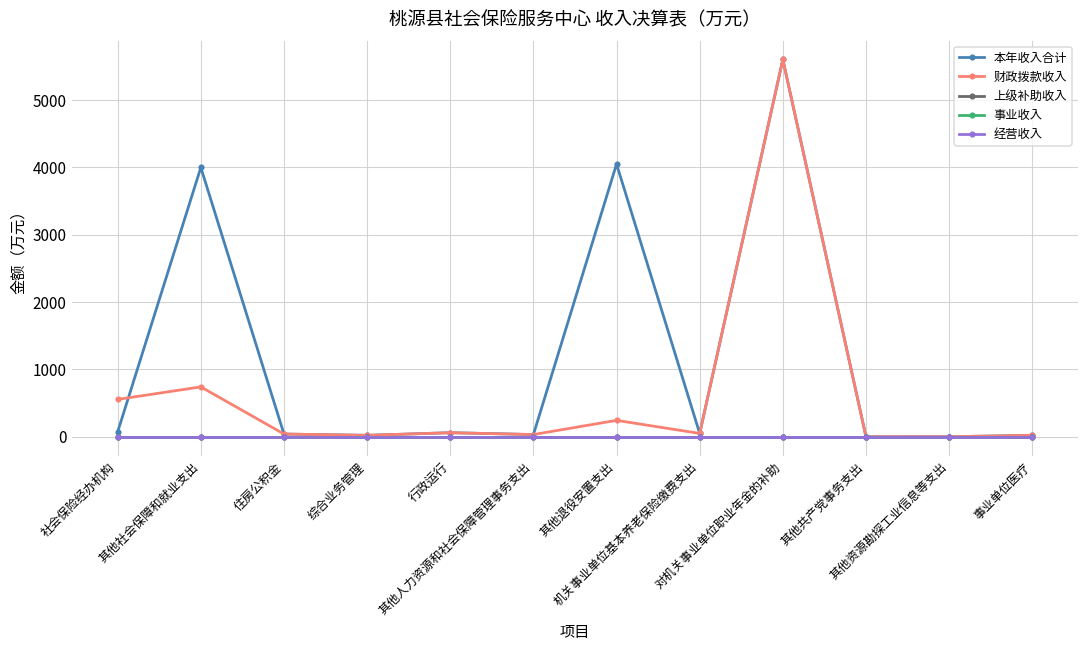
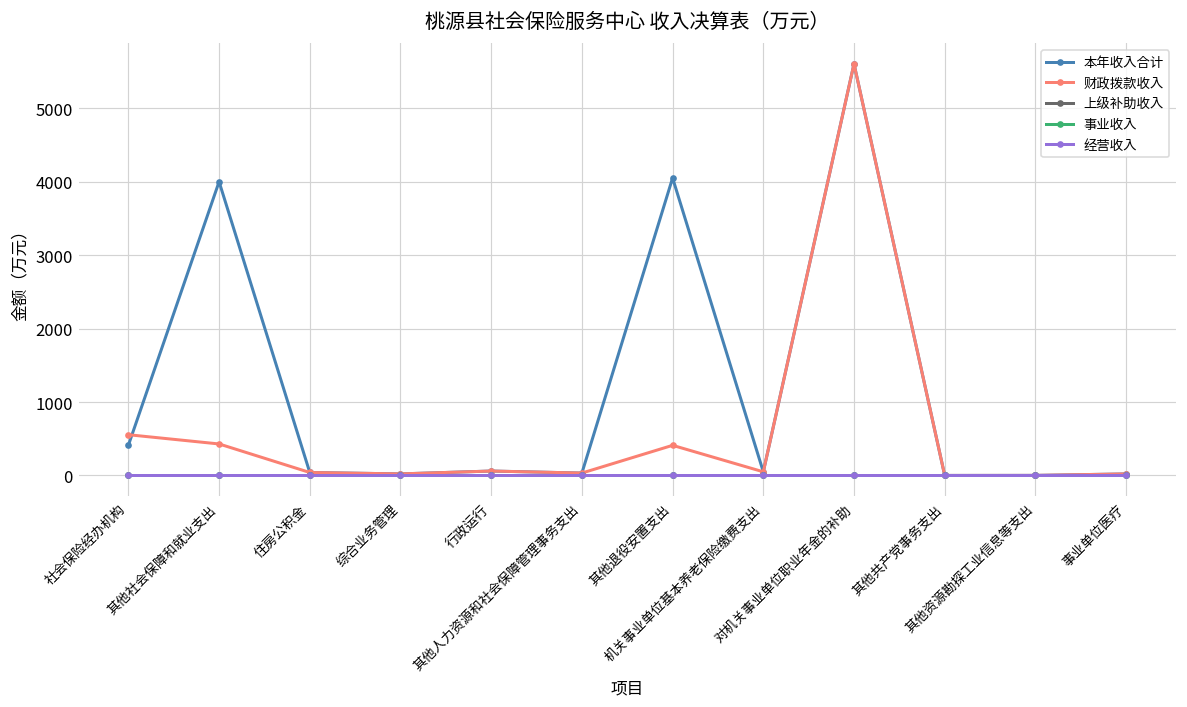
本年收入合计, 社会保险经办机构: 100 -> 400
财政拨款收入, 其他社会保障和就业支出: 700 -> 400
财政拨款收入, 其他退役安置支出: 200 -> 400
